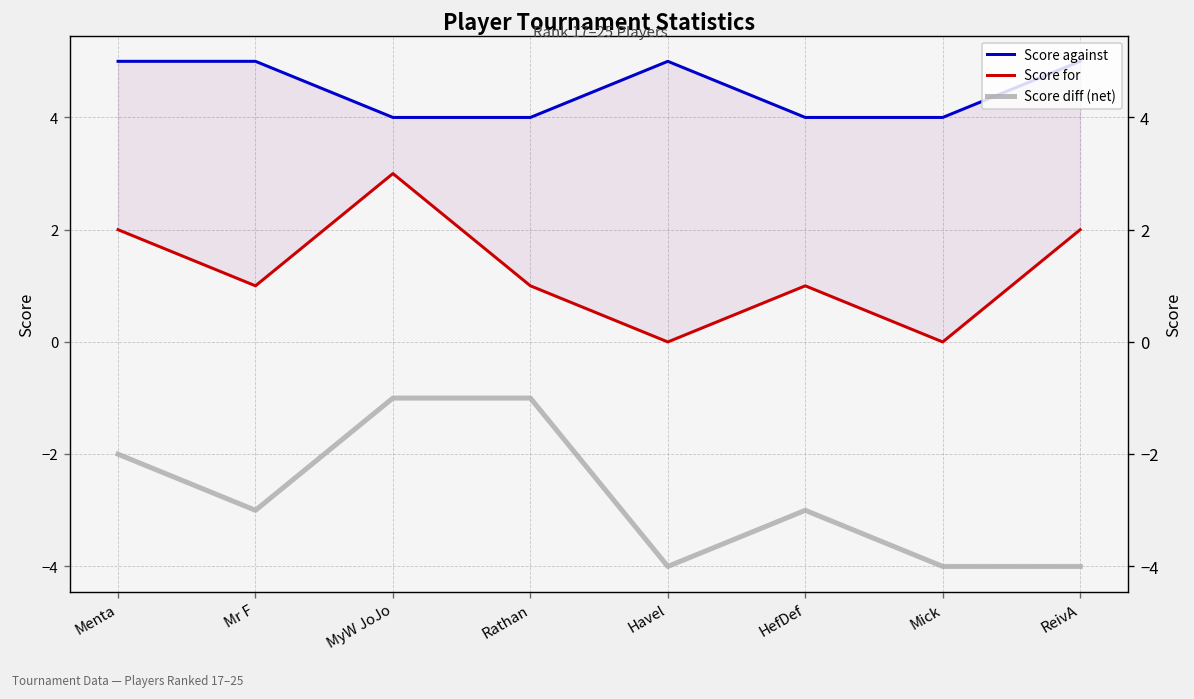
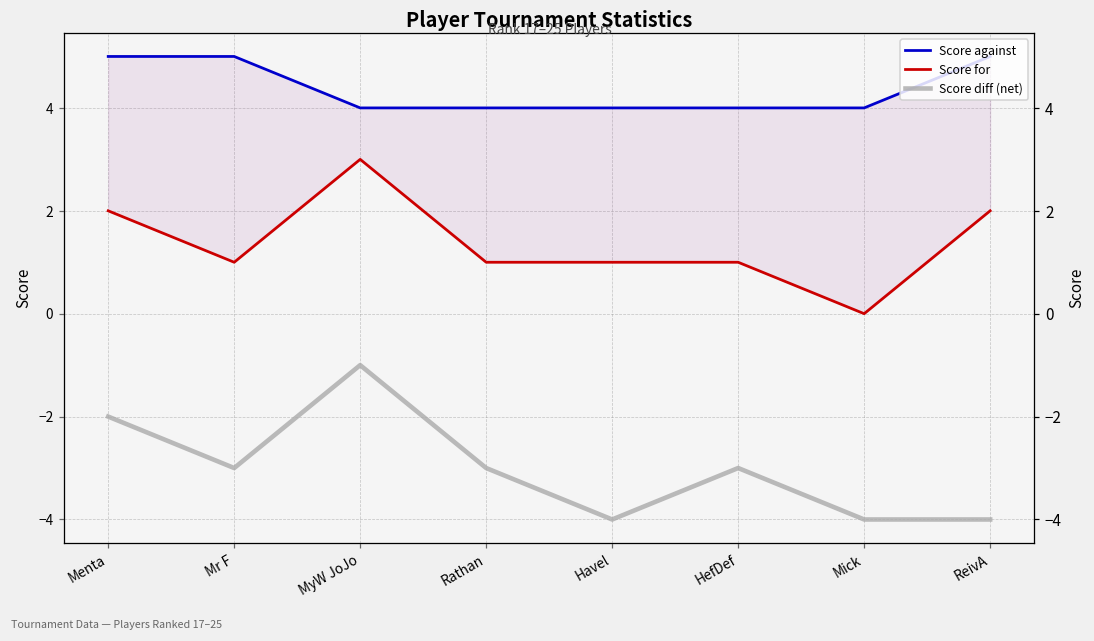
Score diff (net), Rathan: -1 -> -3
Score against, Havel: 5 -> 4
Score for, Havel: 0 -> 1
